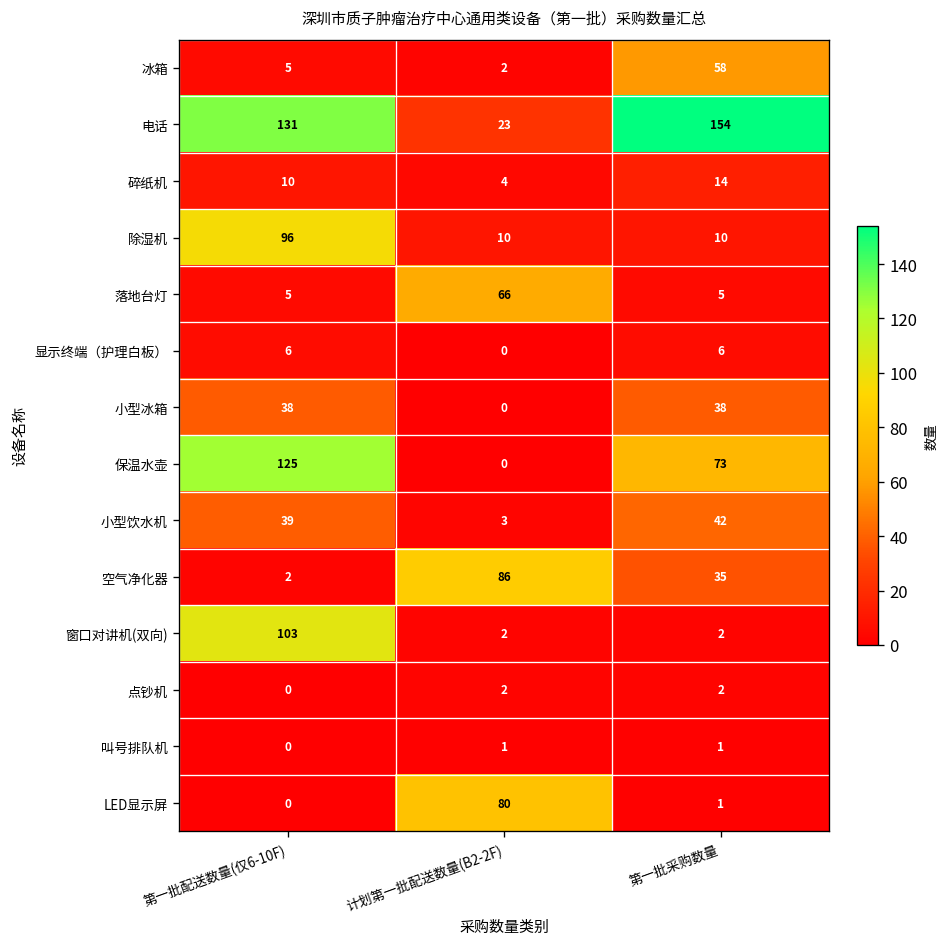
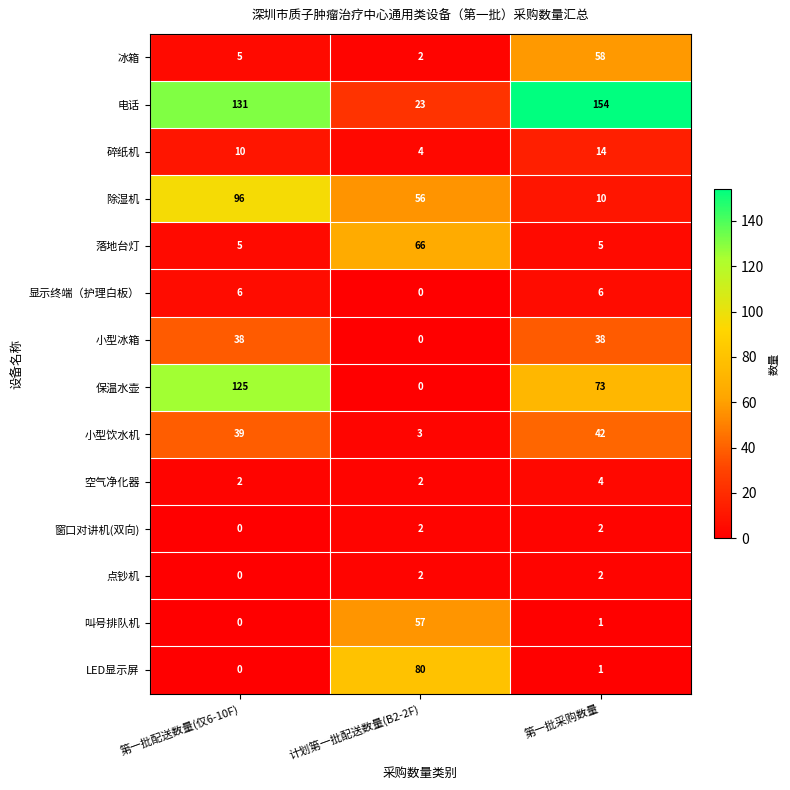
除湿机, 计划第一批配送数量(B2-2F): 10 -> 56
空气净化器, 计划第一批配送数量(B2-2F): 86 -> 2
空气净化器, 第一批采购数量: 35 -> 4
窗口对讲机(双向), 第一批配送数量(仅6-10F): 103 -> 0
叫号排队机, 计划第一批配送数量(B2-2F): 1 -> 57
